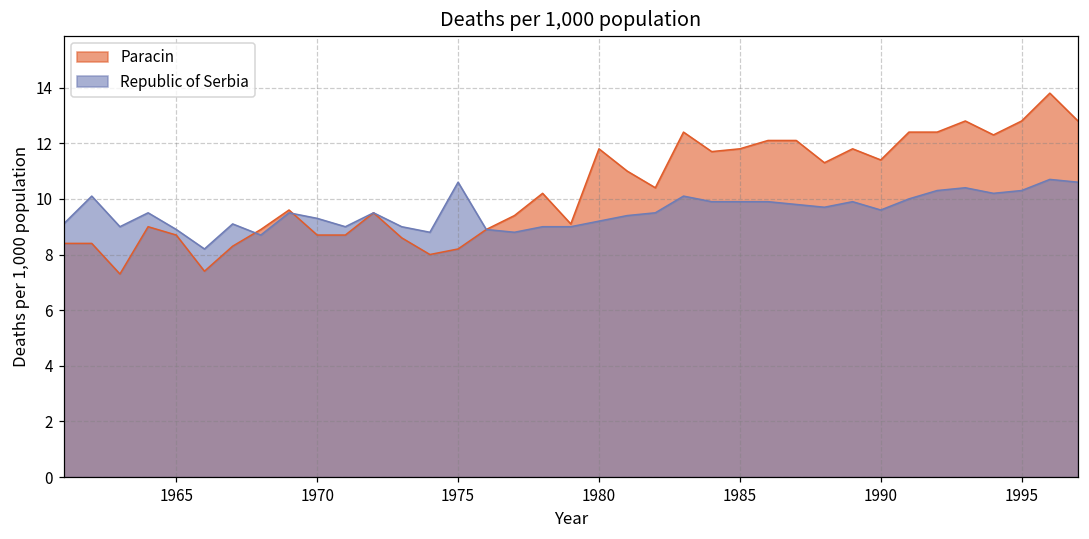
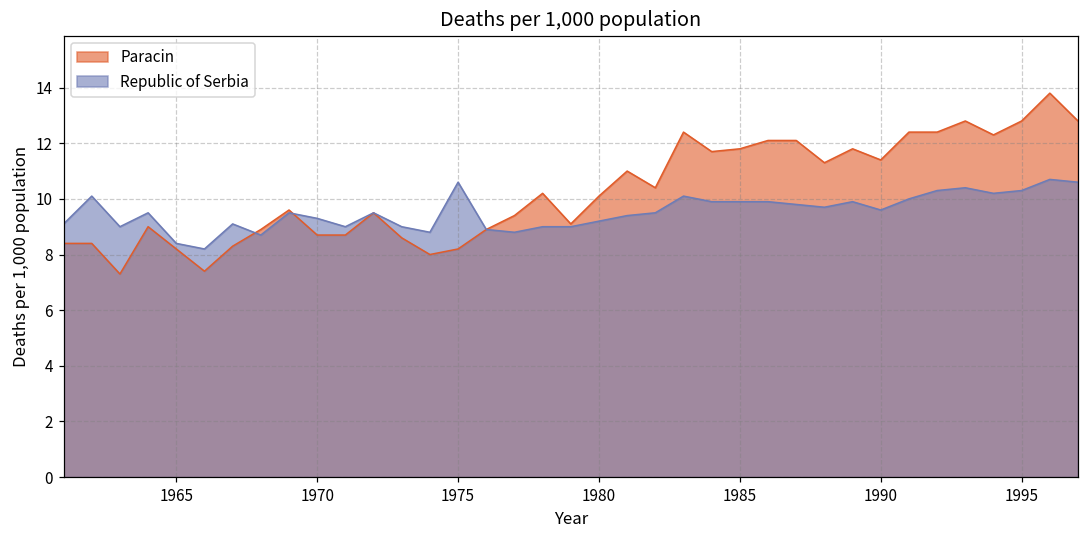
Paracin, 1965: 8.7 -> 8.2
Republic of Serbia, 1965: 8.9 -> 8.4
Paracin, 1980: 11.8 -> 10.1
